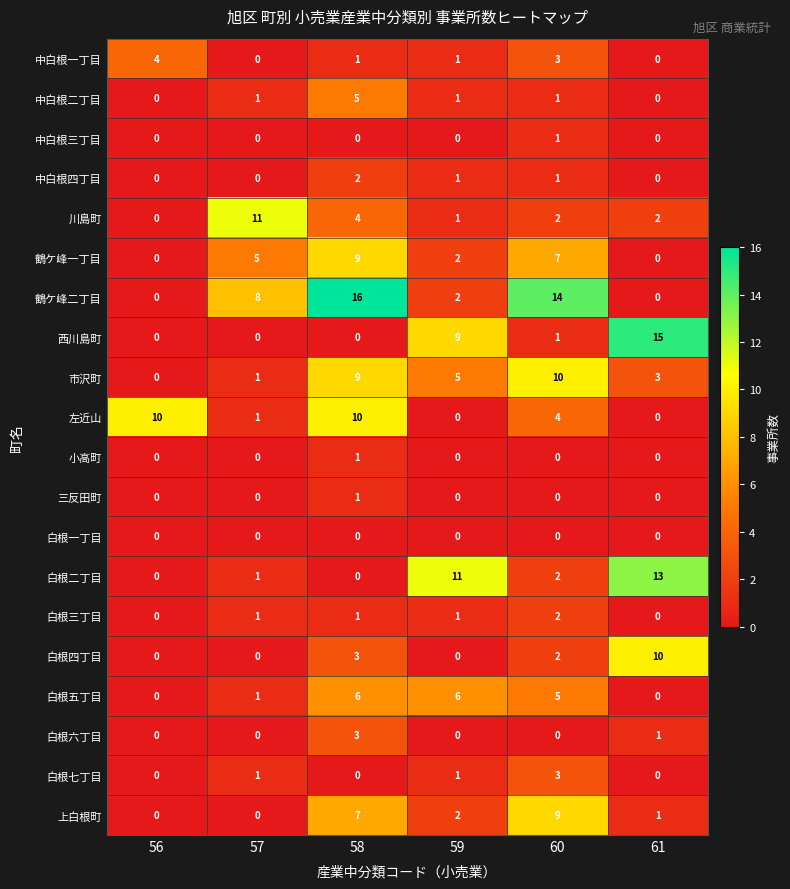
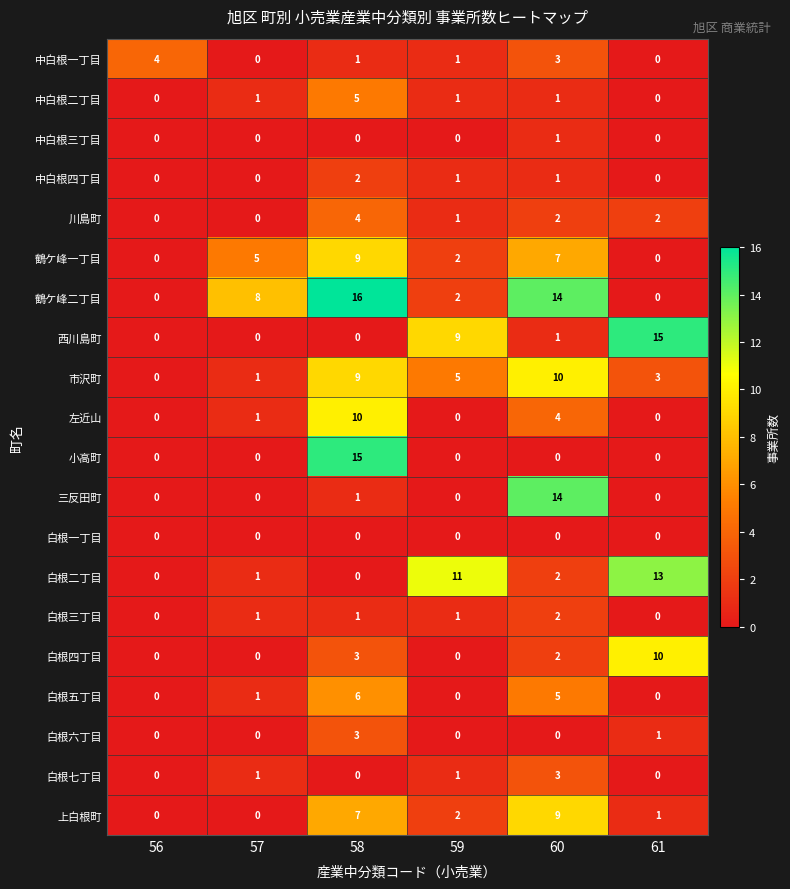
川島町, 57: 11 -> 0
左近山, 56: 10 -> 0
小高町, 58: 1 -> 15
三反田町, 60: 0 -> 14
白根五丁目, 59: 6 -> 0
